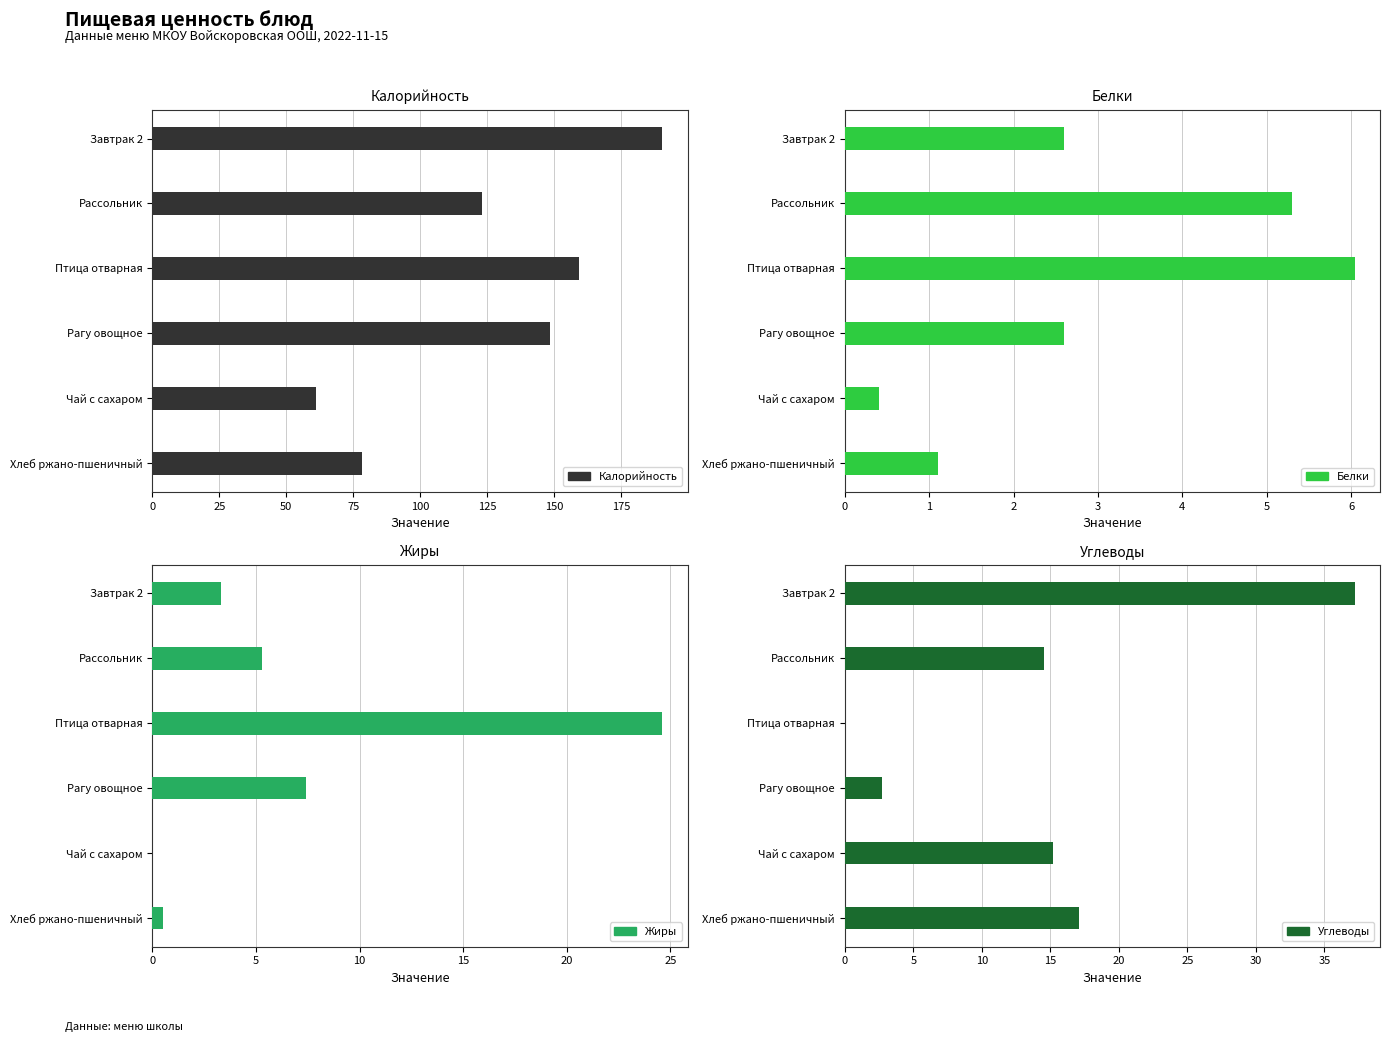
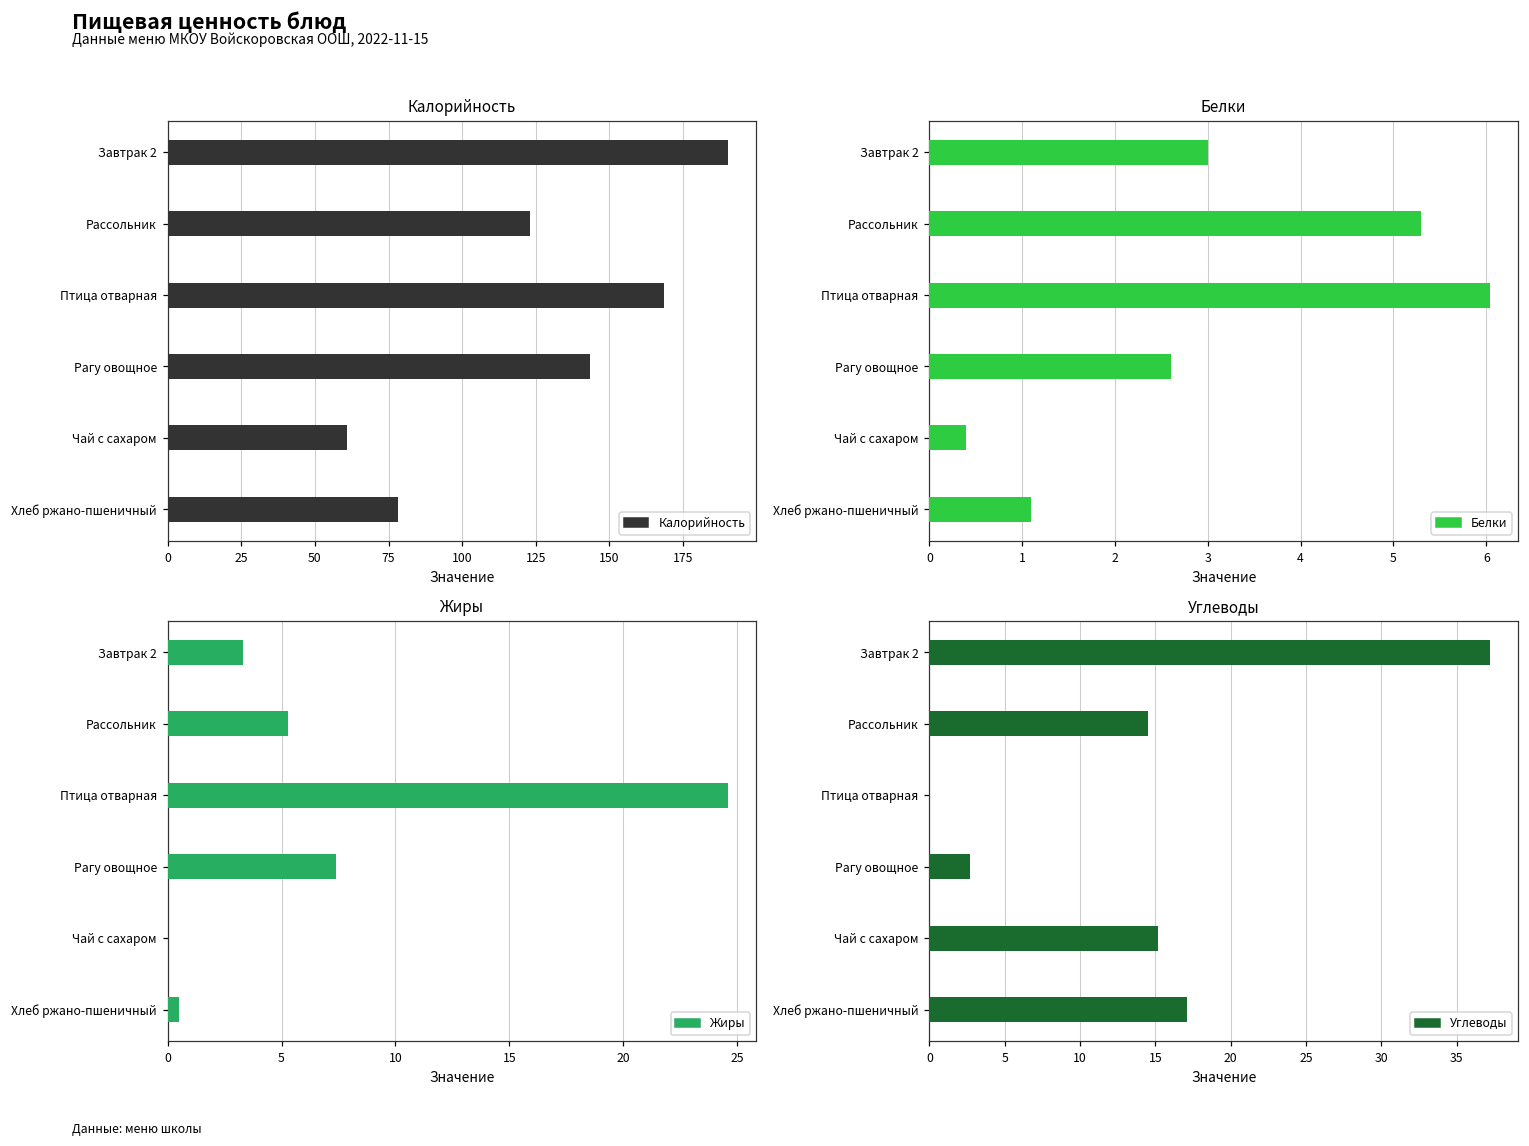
Калорийность, Птица отварная: 159 -> 169
Калорийность, Рагу овощное: 149 -> 143
Белки, Завтрак 2: 2.6 -> 3.0
